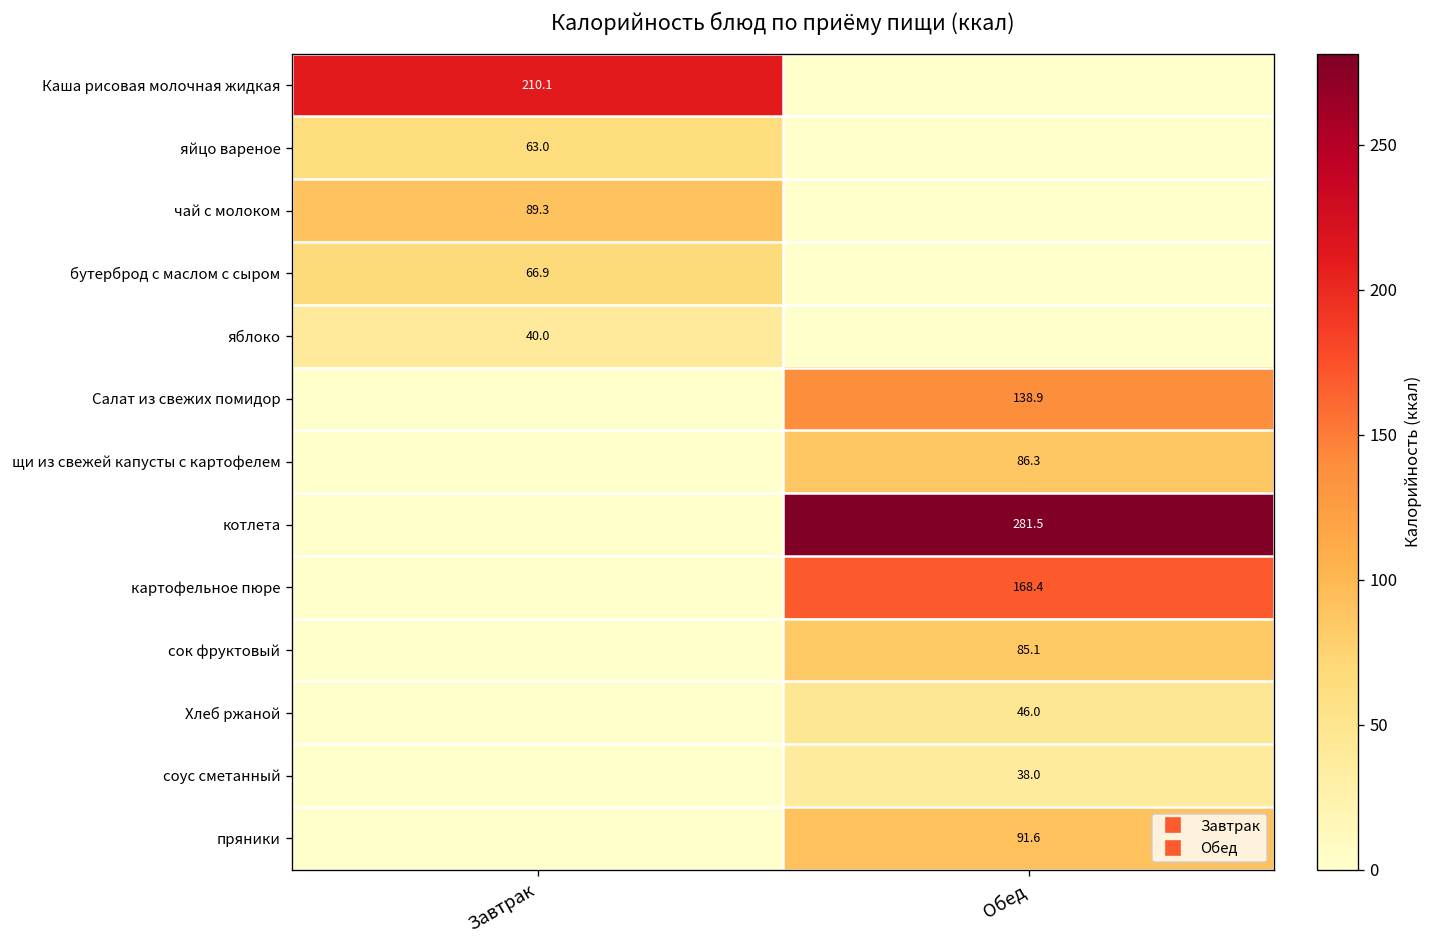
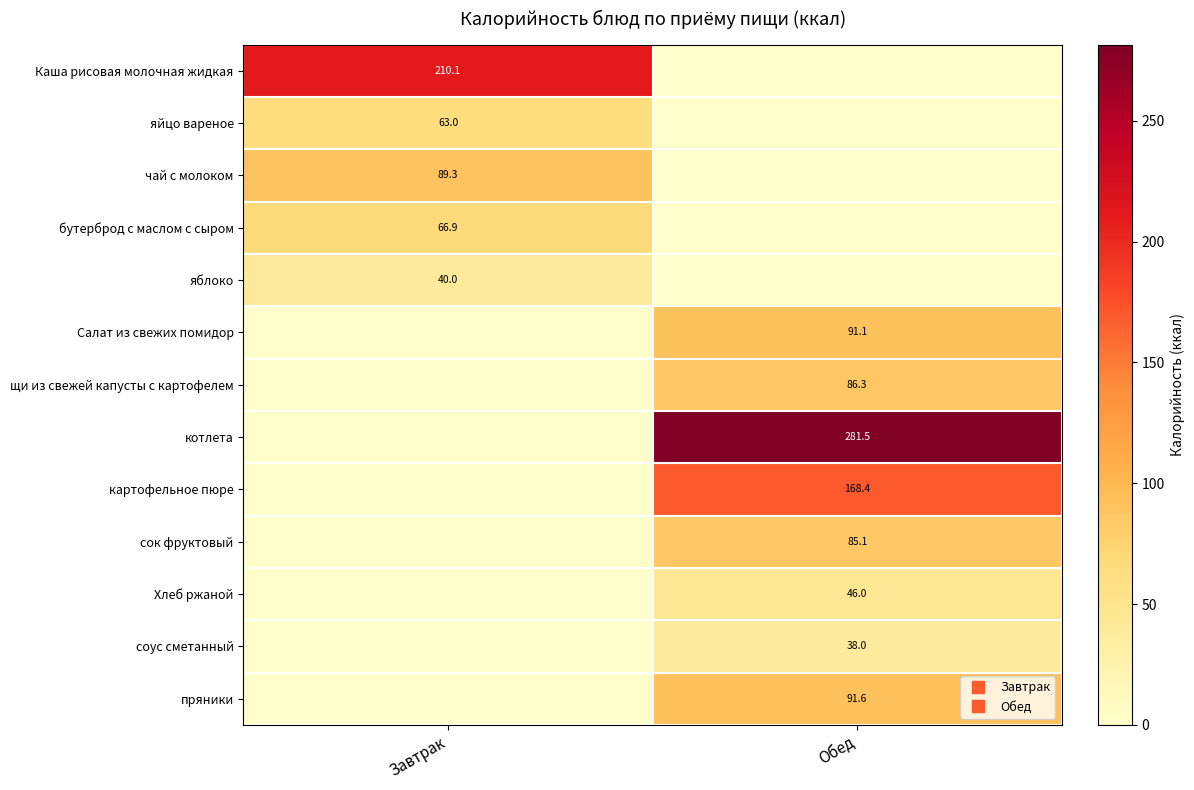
Салат из свежих помидор, Обед: 138.9 -> 91.1
